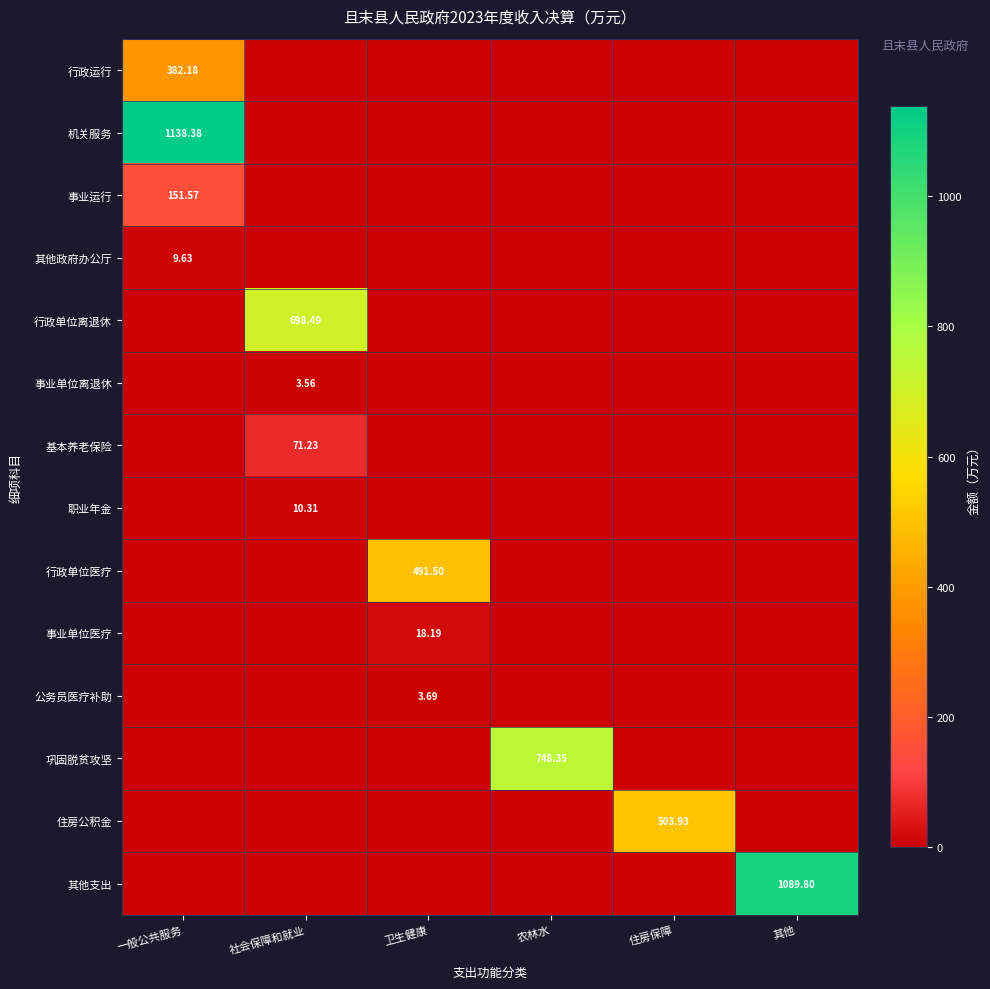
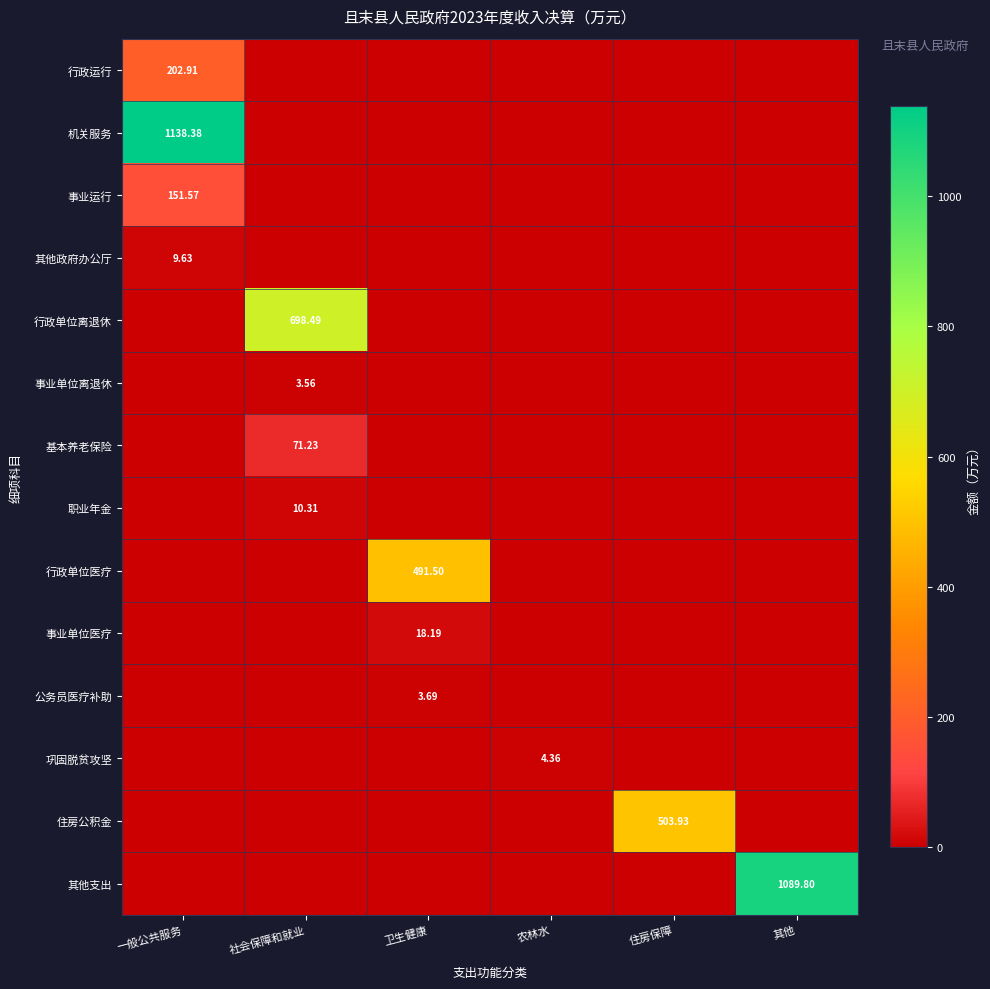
行政运行, 一般公共服务: 382.18 -> 202.91
巩固脱贫攻坚, 农林水: 748.35 -> 4.36
